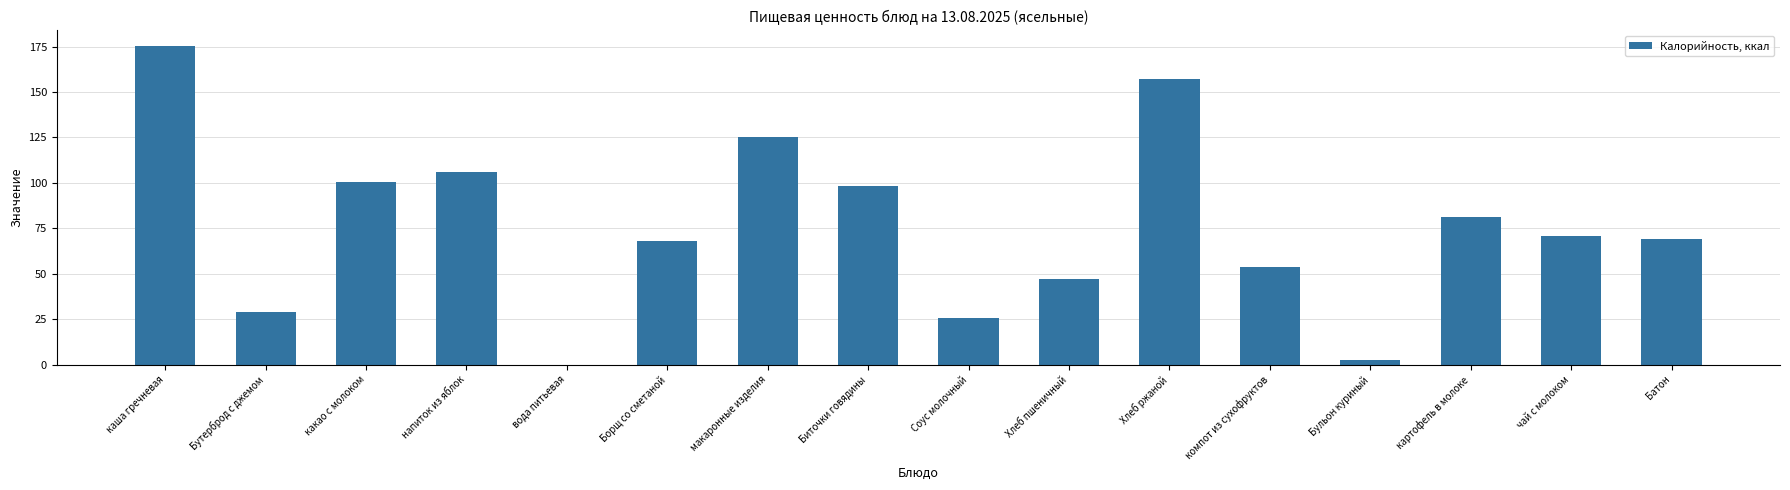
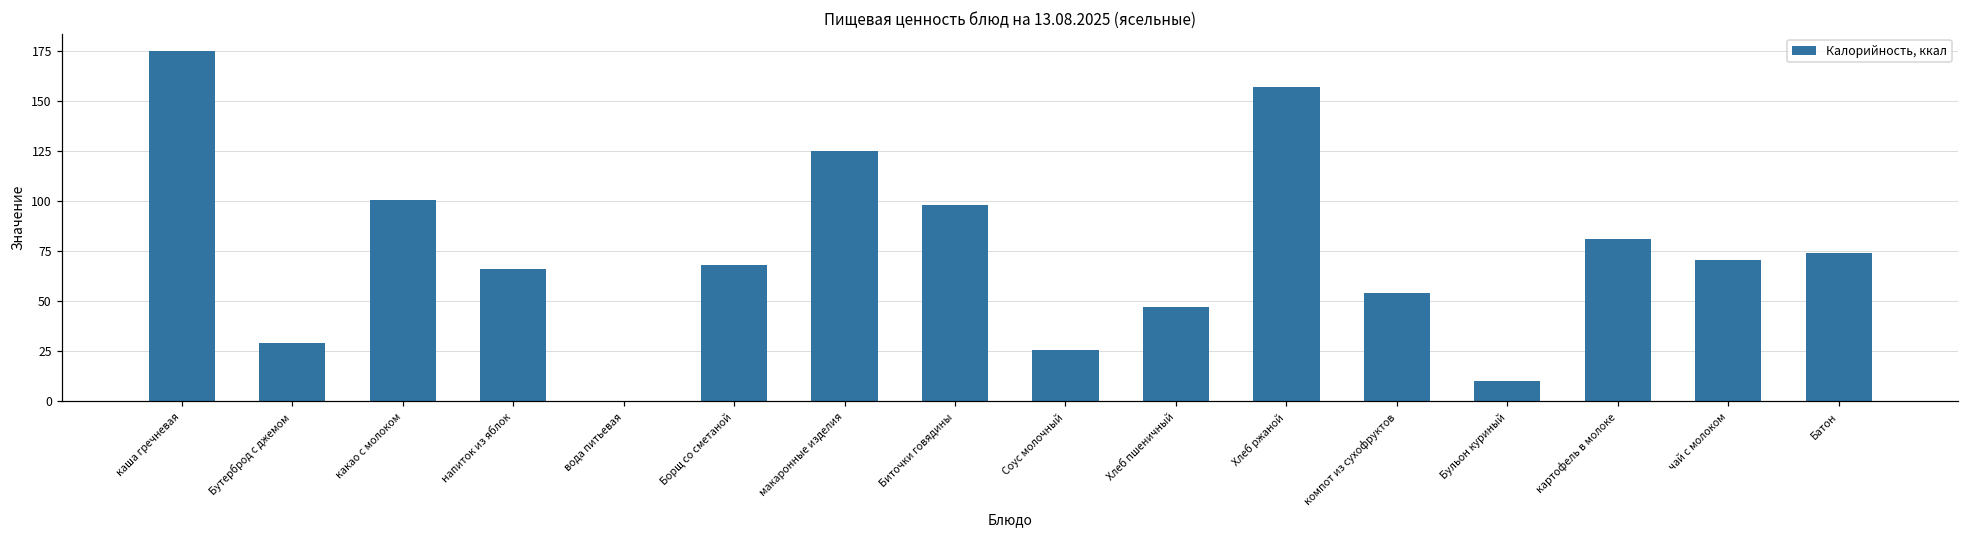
напиток из яблок: 106 -> 66
Бульон куриный: 3 -> 10
Батон: 69 -> 74
